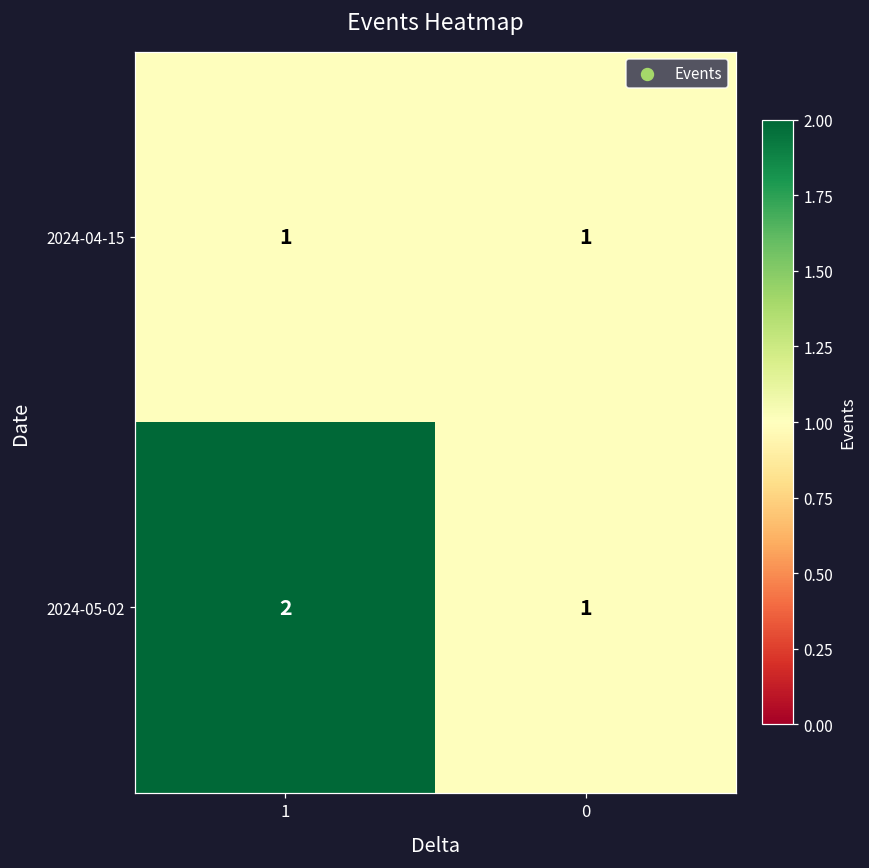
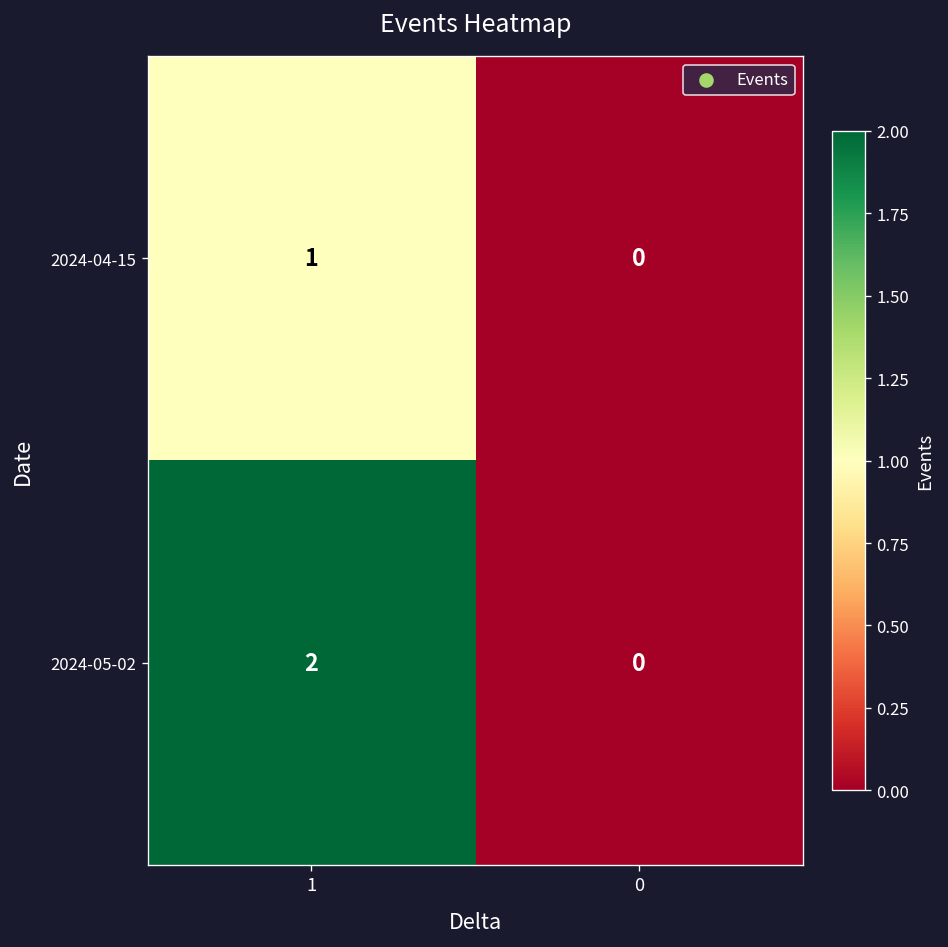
2024-04-15, 0: 1 -> 0
2024-05-02, 0: 1 -> 0
